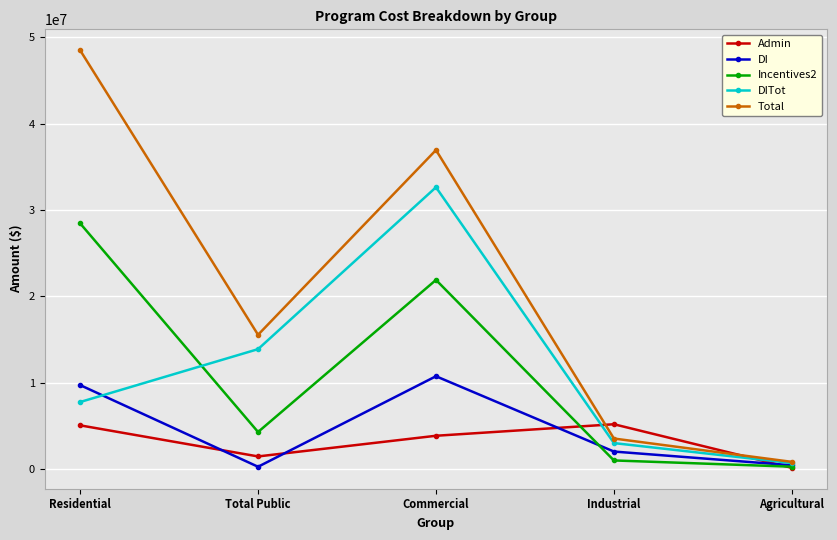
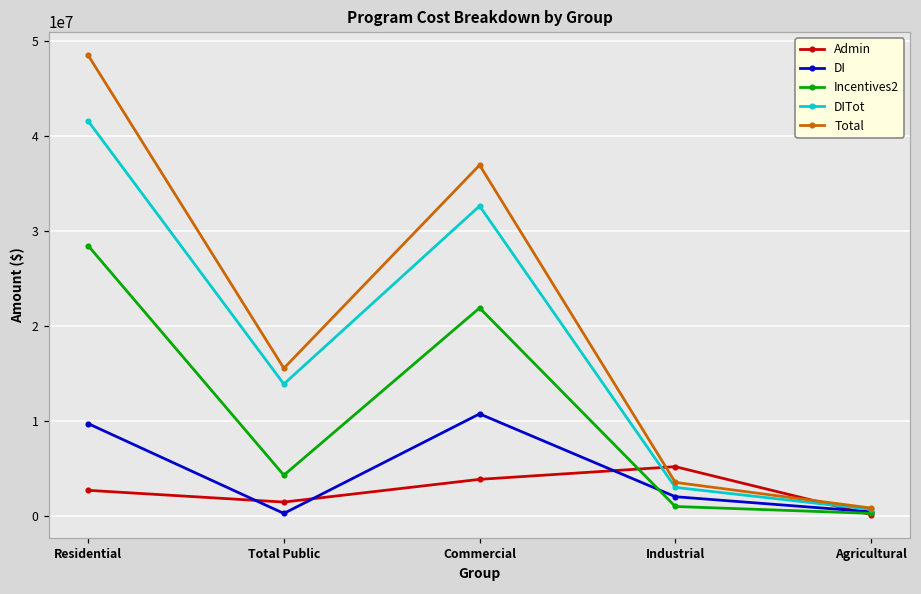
Admin, Residential: 5000000 -> 3000000
DITot, Residential: 8000000 -> 42000000
